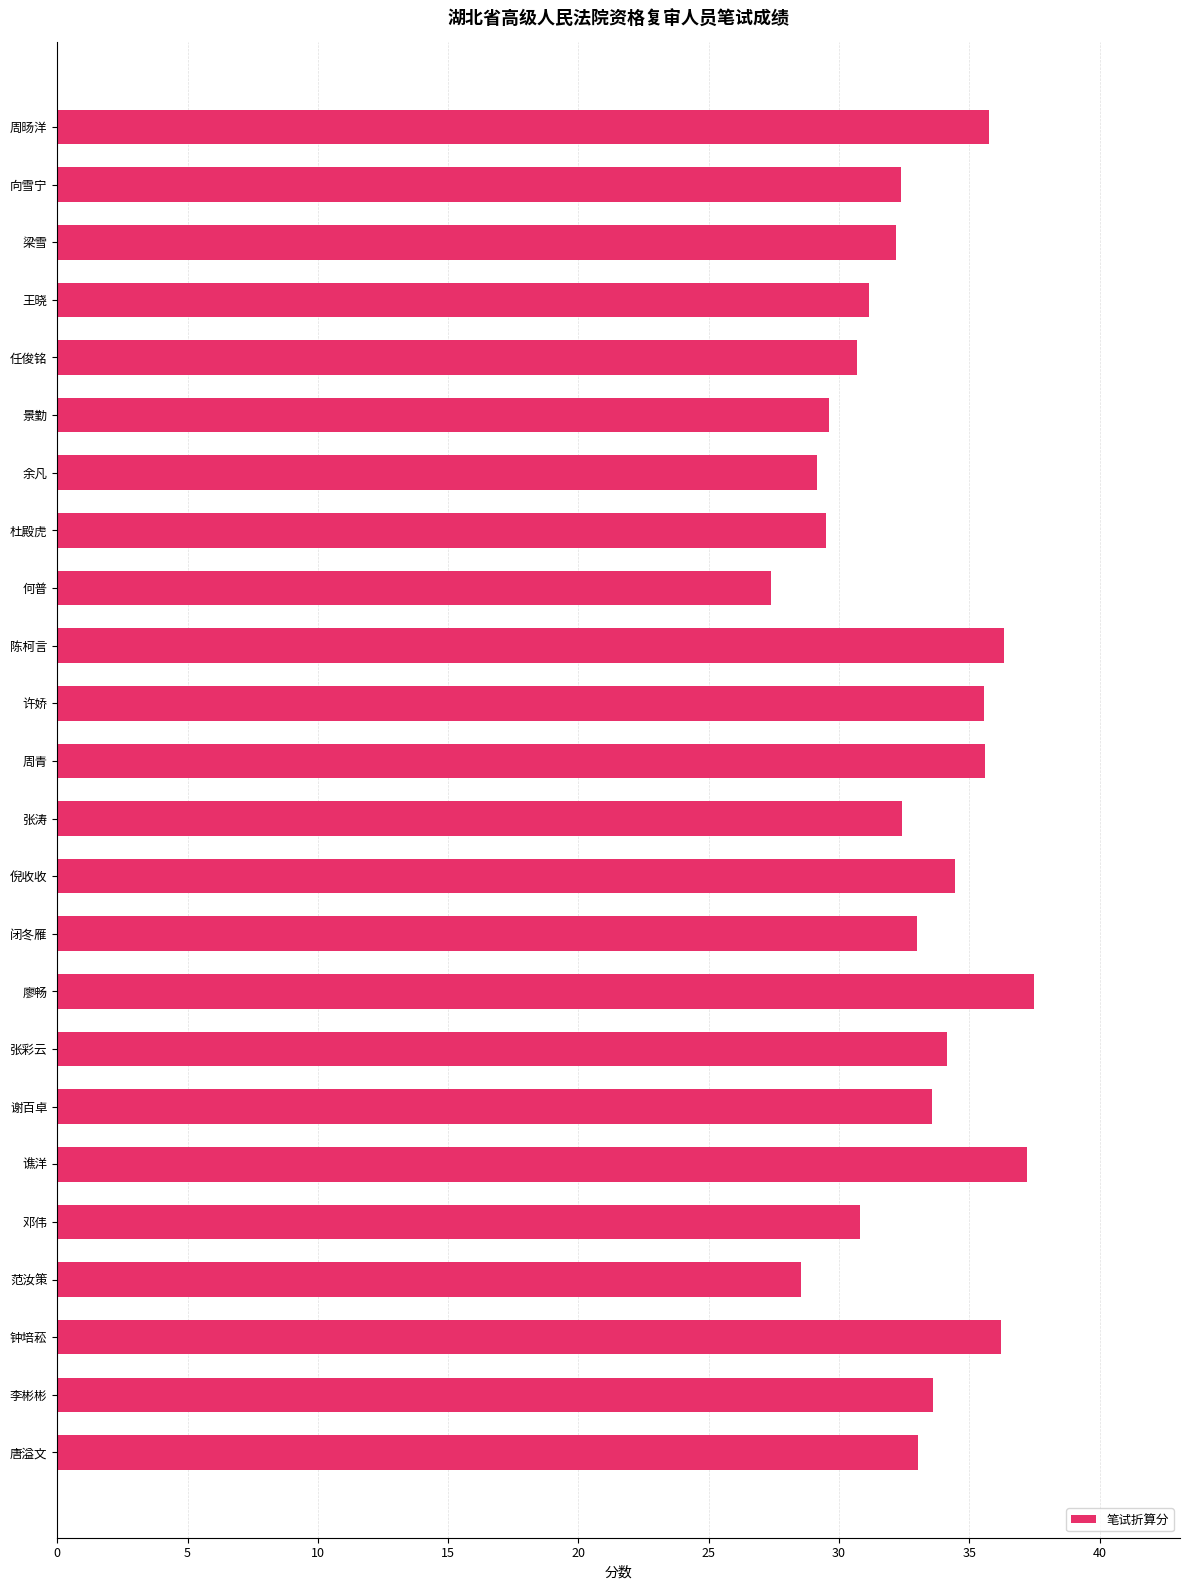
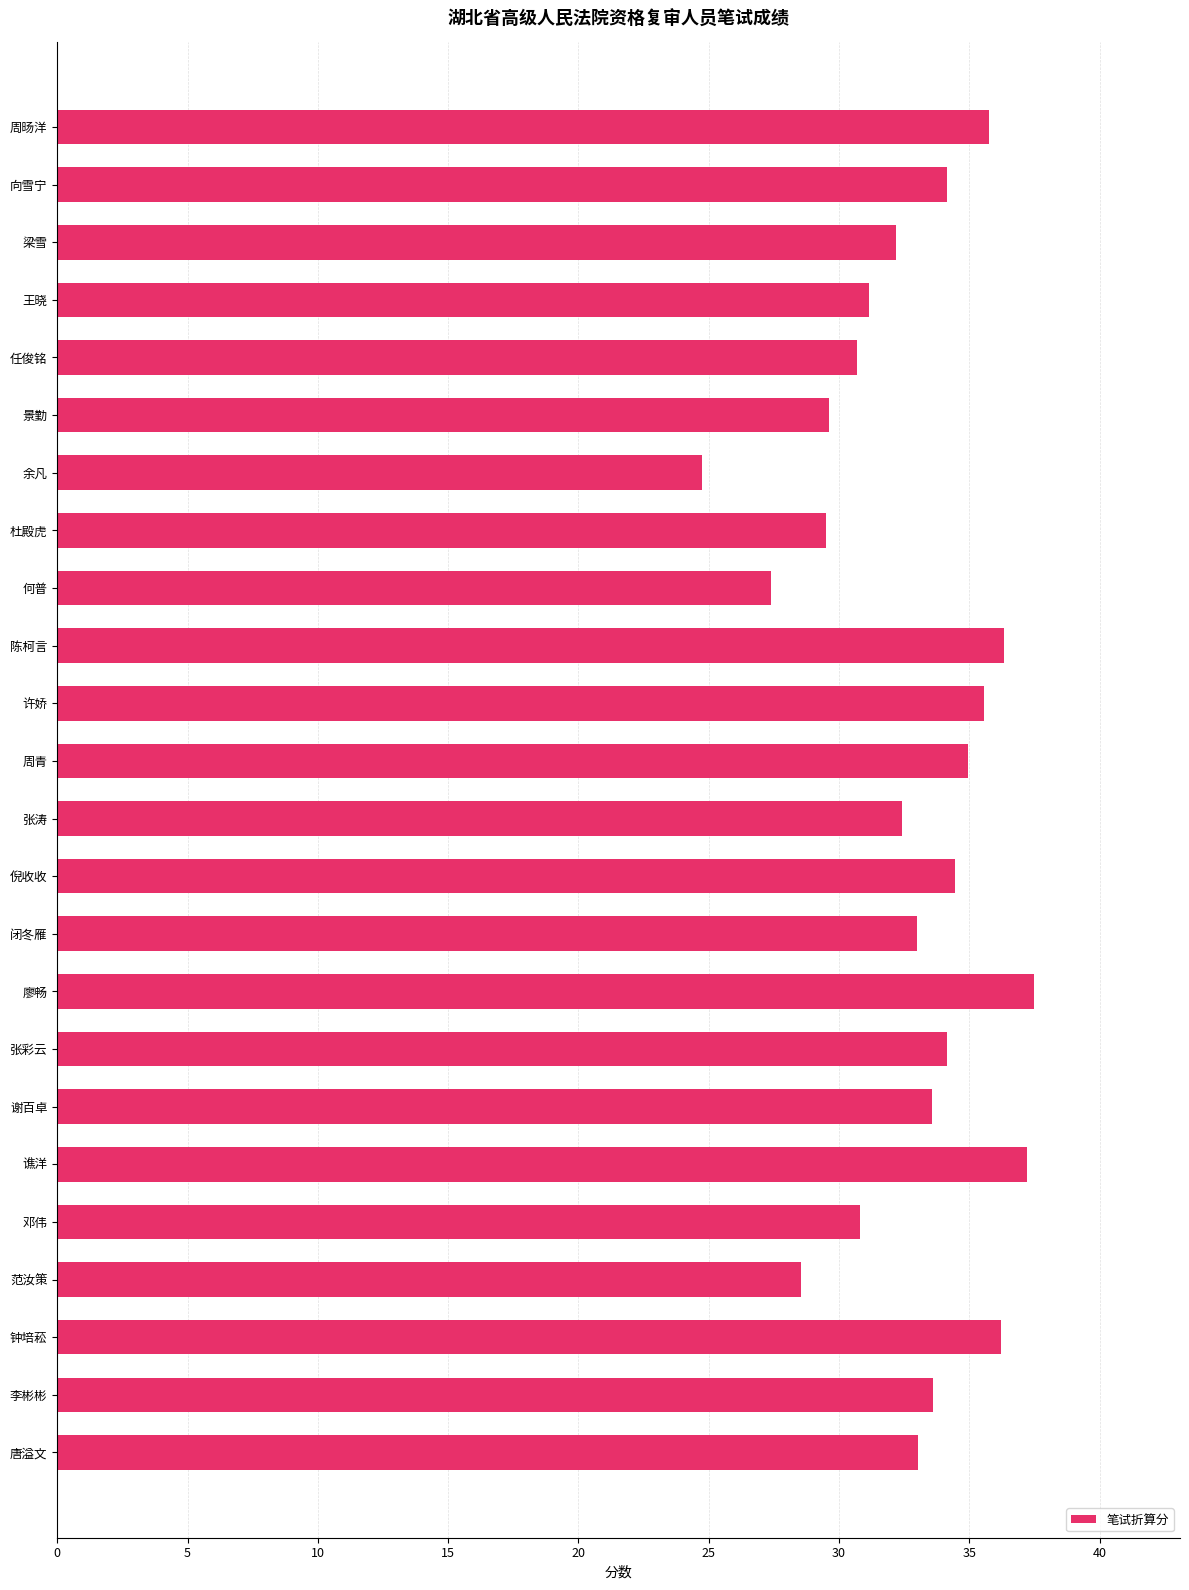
向雪宁: 32.4 -> 34.1
余凡: 29.2 -> 24.8
周青: 35.6 -> 34.9
